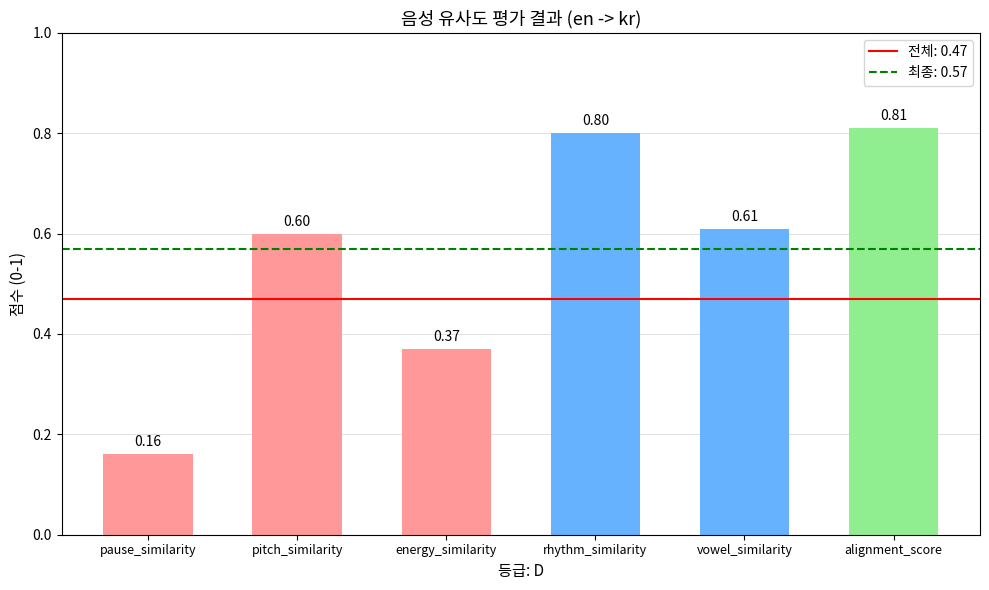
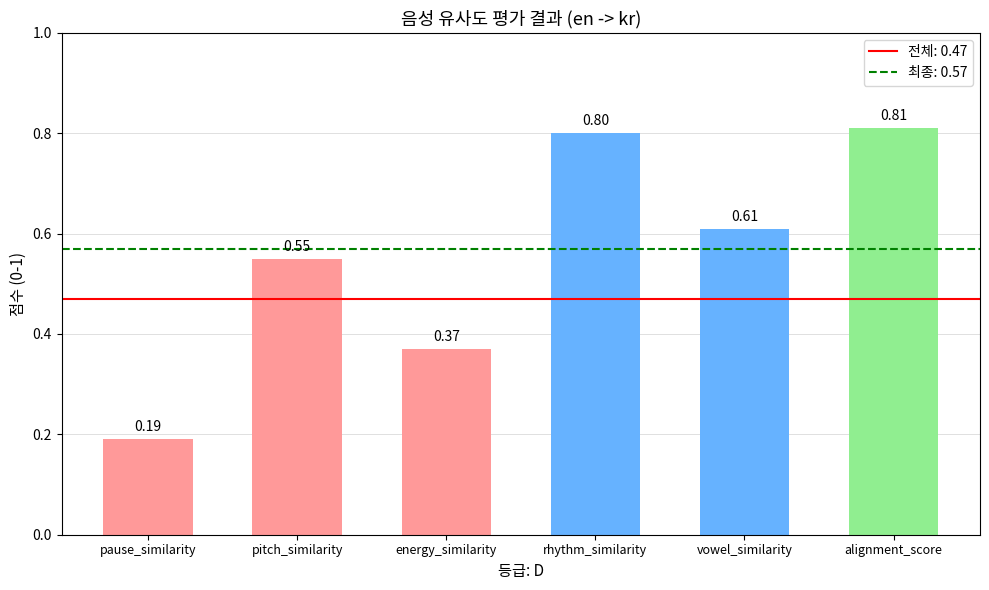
pause_similarity: 0.16 -> 0.19
pitch_similarity: 0.60 -> 0.55
